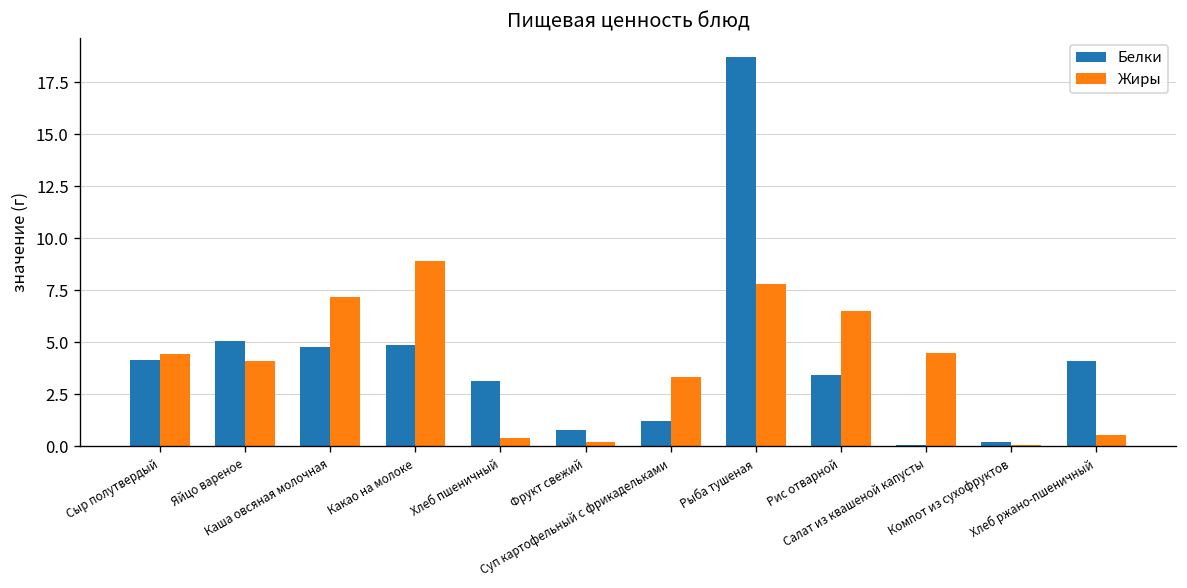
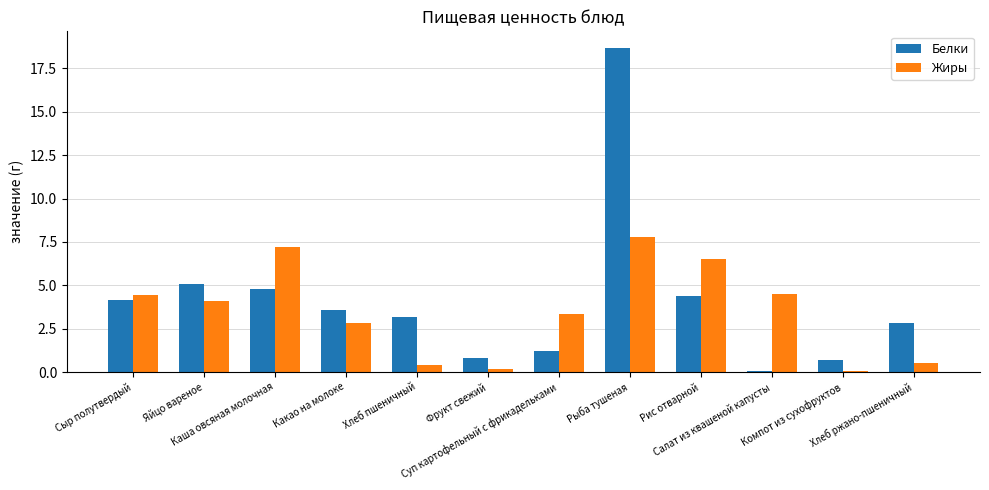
Белки, Какао на молоке: 4.9 -> 3.6
Жиры, Какао на молоке: 8.9 -> 2.9
Белки, Рис отварной: 3.4 -> 4.4
Белки, Компот из сухофруктов: 0.2 -> 0.7
Белки, Хлеб ржано-пшеничный: 4.1 -> 2.8
